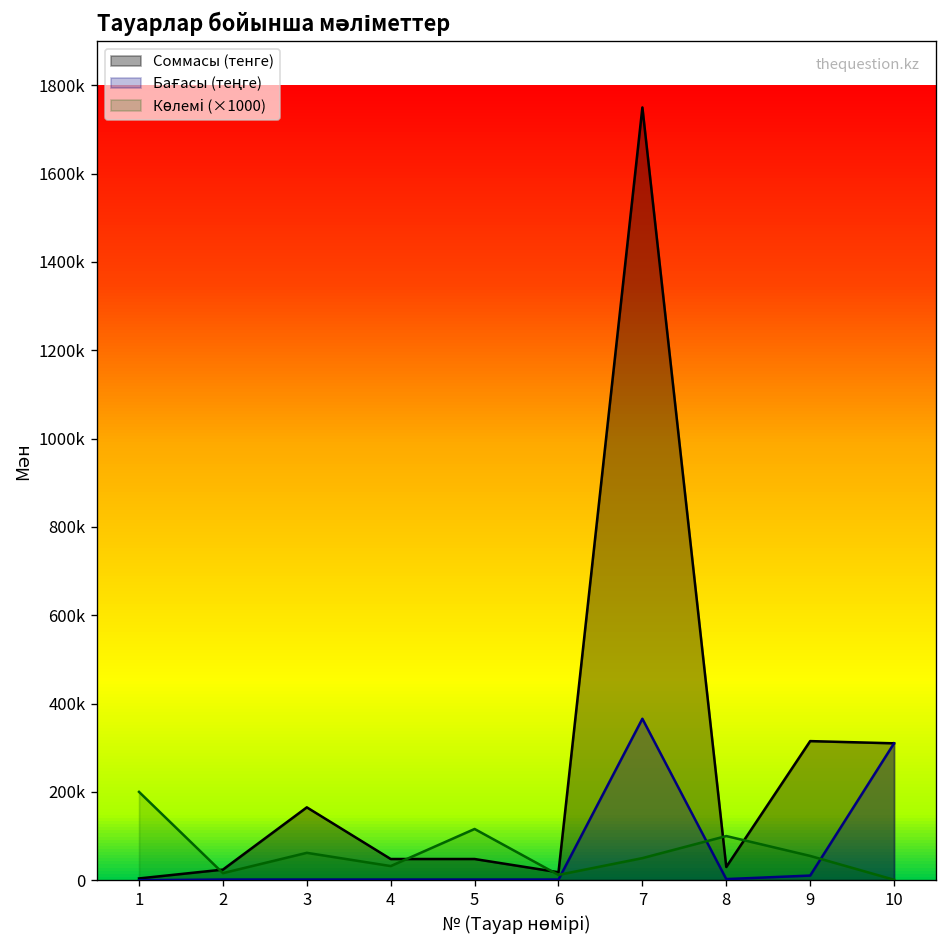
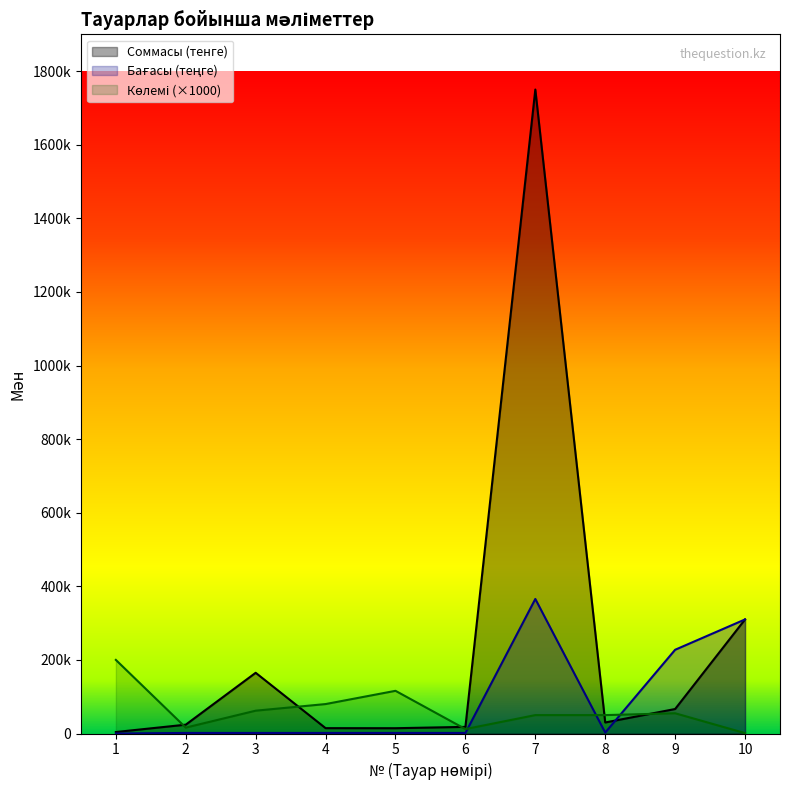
Соммасы (тенге), 4: 50000 -> 10000
Көлемі (×1000), 4: 30000 -> 80000
Соммасы (тенге), 5: 50000 -> 10000
Көлемі (×1000), 8: 100000 -> 50000
Соммасы (тенге), 9: 320000 -> 70000
Бағасы (теңге), 9: 10000 -> 230000
